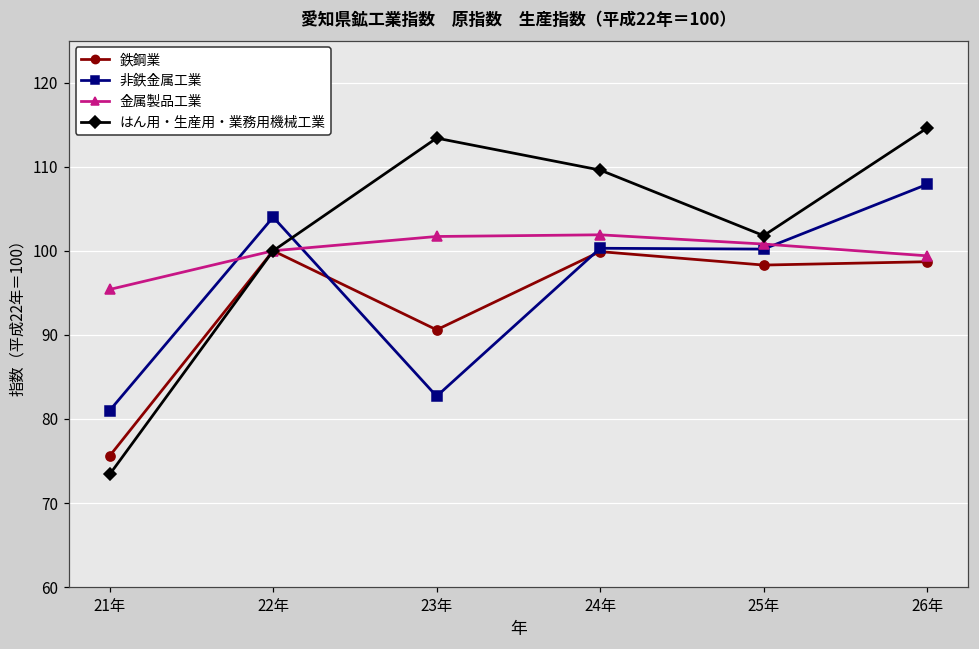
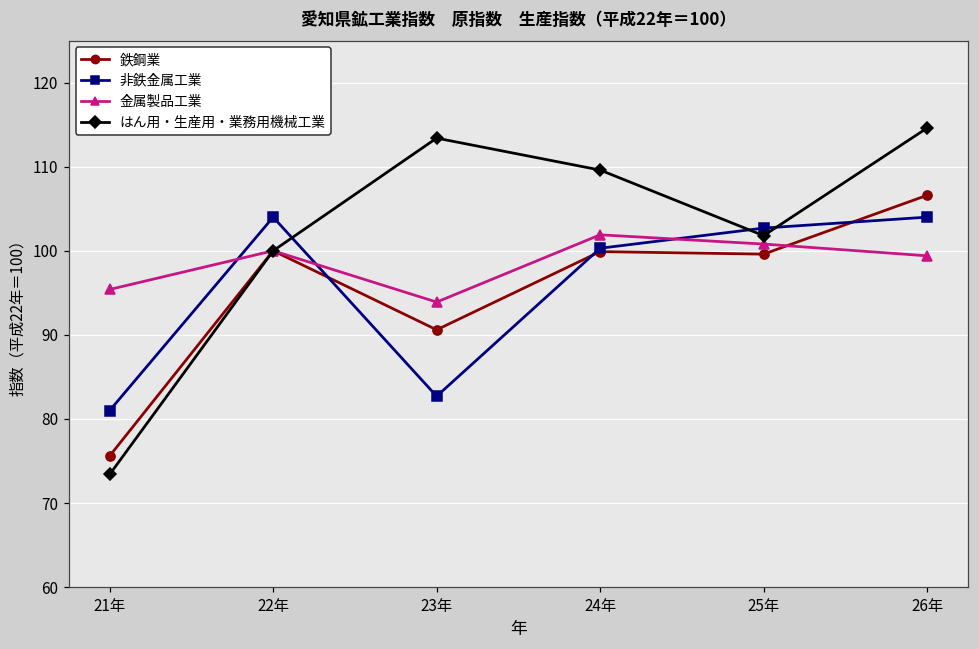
金属製品工業, 23年: 102 -> 94
鉄鋼業, 25年: 98 -> 100
非鉄金属工業, 25年: 100 -> 103
鉄鋼業, 26年: 99 -> 107
非鉄金属工業, 26年: 108 -> 104
